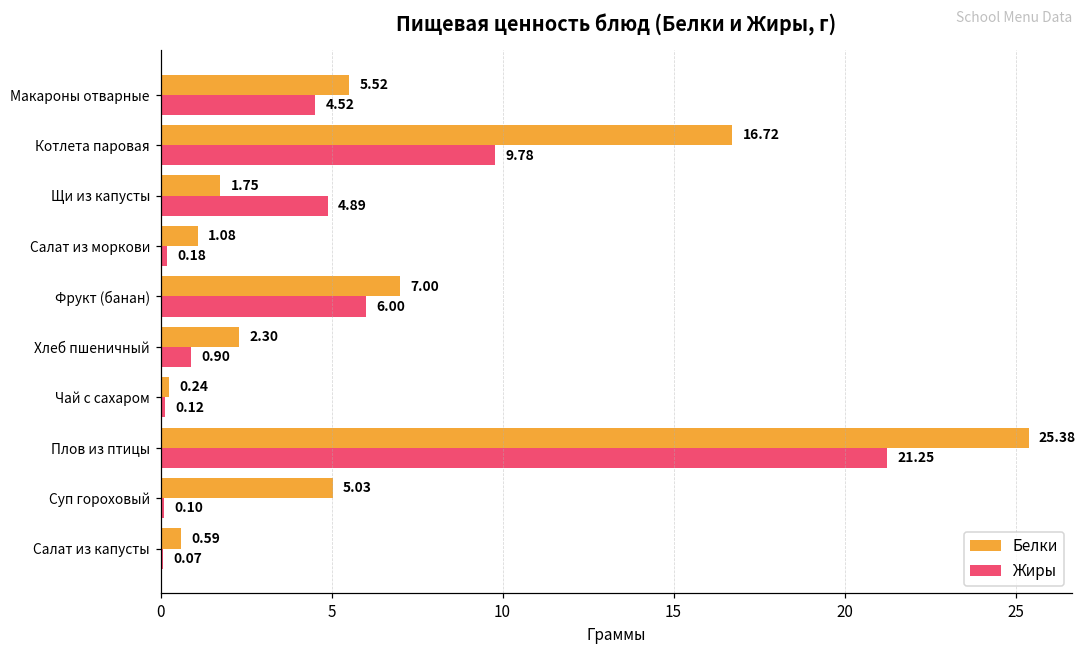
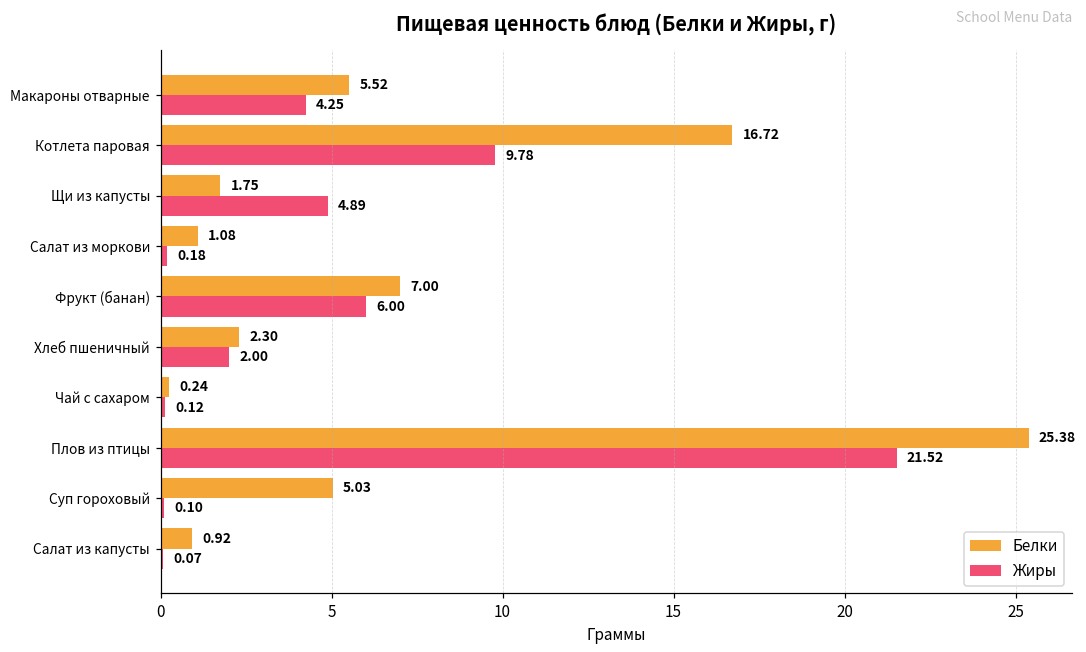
Жиры, Макароны отварные: 4.52 -> 4.25
Жиры, Хлеб пшеничный: 0.90 -> 2.00
Жиры, Плов из птицы: 21.25 -> 21.52
Белки, Салат из капусты: 0.59 -> 0.92
